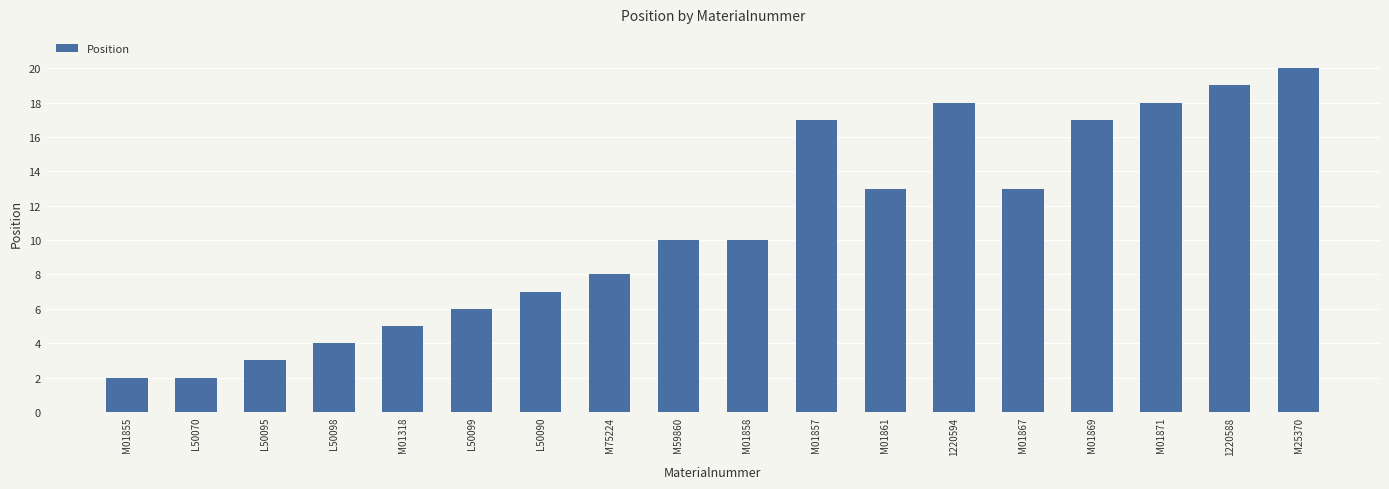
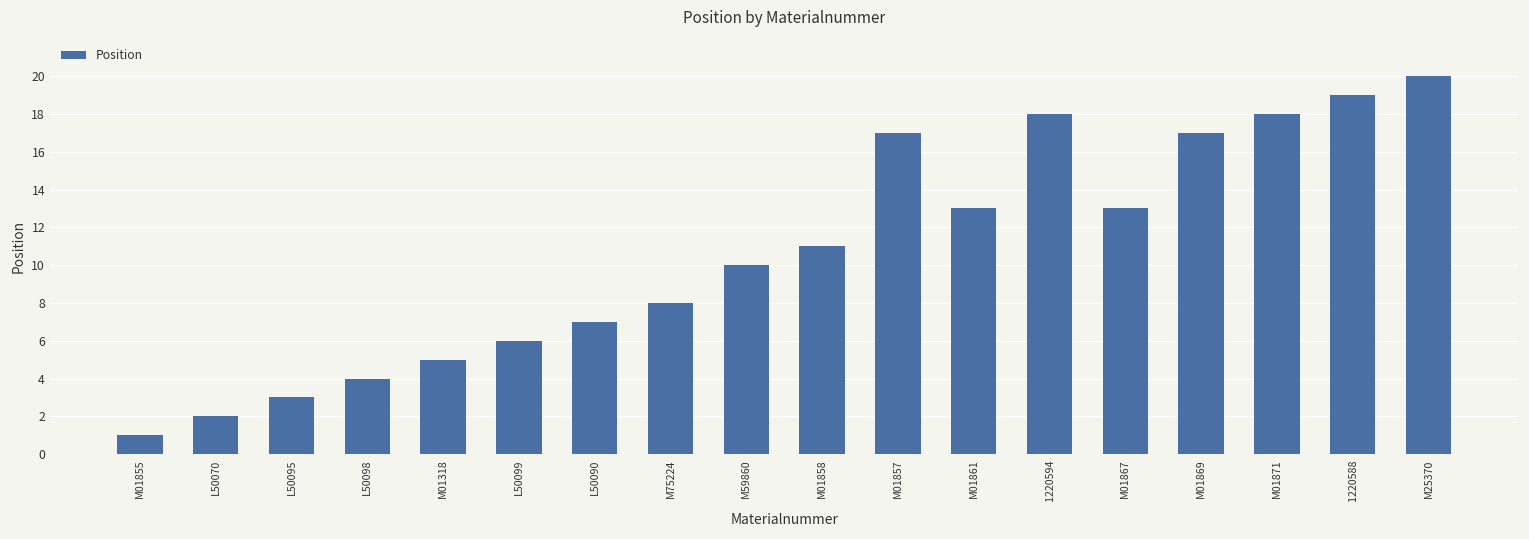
M01855: 2 -> 1
M01858: 10 -> 11
